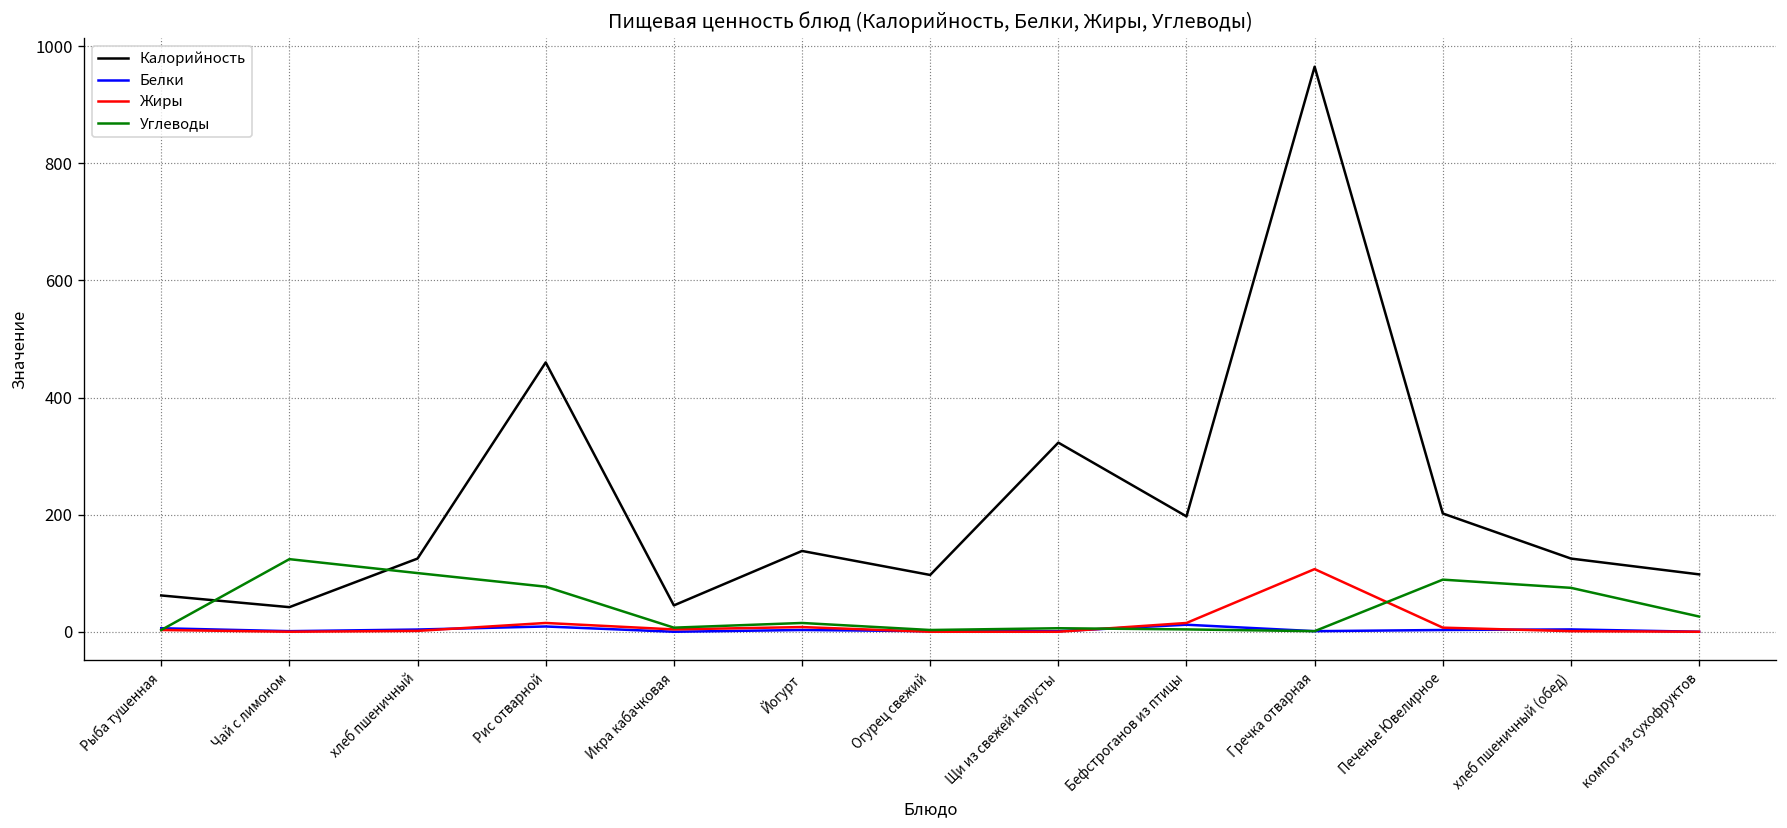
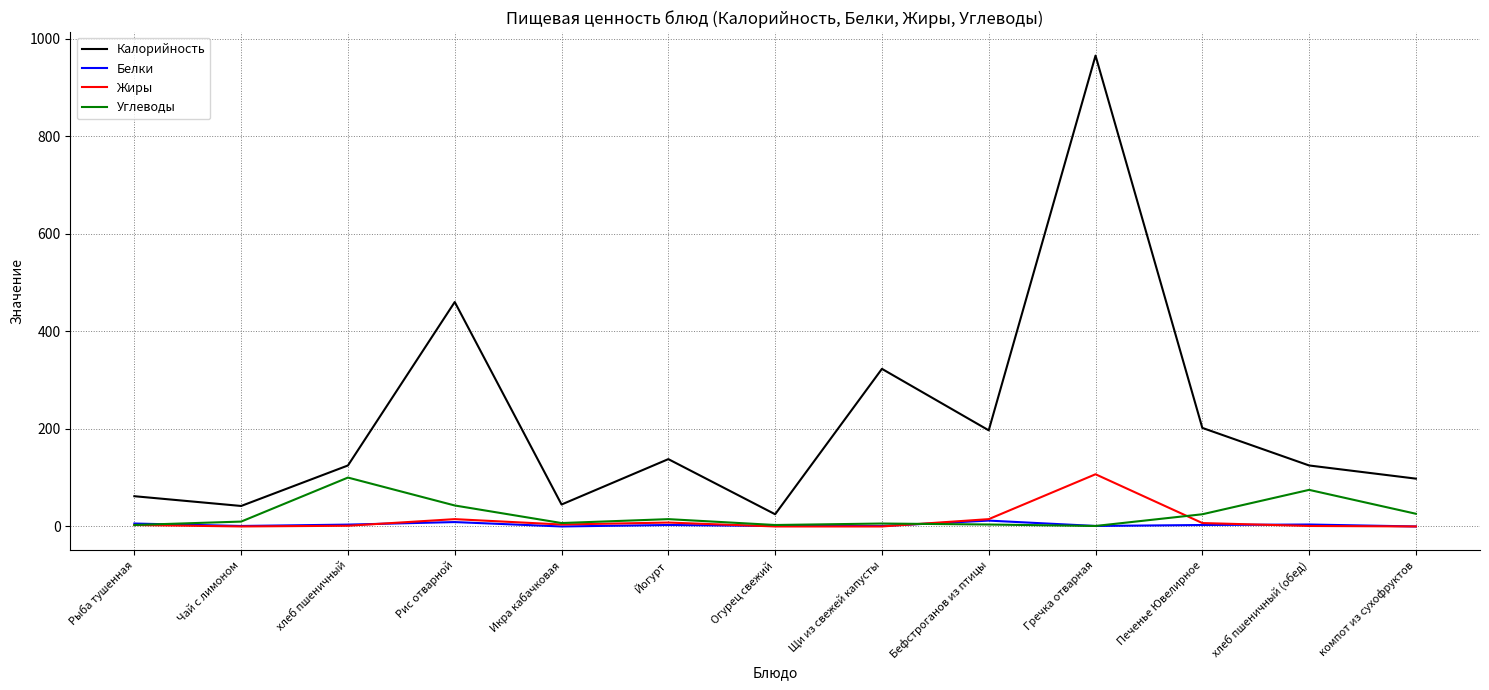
Углеводы, Чай с лимоном: 120 -> 10
Углеводы, Рис отварной: 80 -> 40
Калорийность, Огурец свежий: 100 -> 30
Углеводы, Печенье Ювелирное: 90 -> 30
